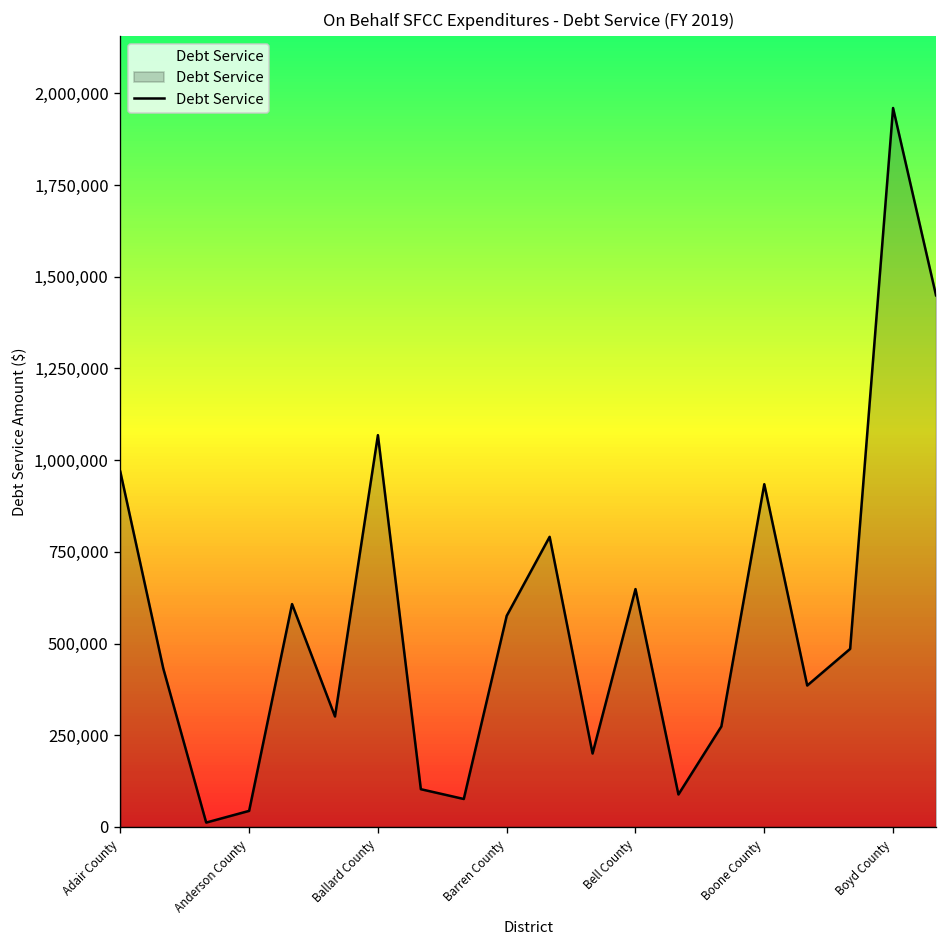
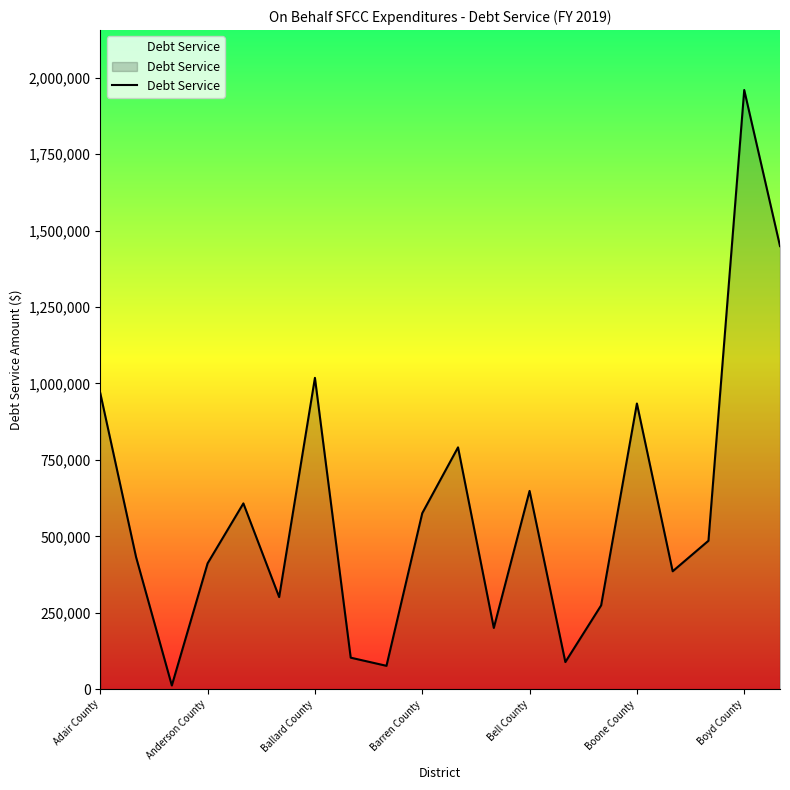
Anderson County: 40,000 -> 410,000
Ballard County: 1,070,000 -> 1,020,000
